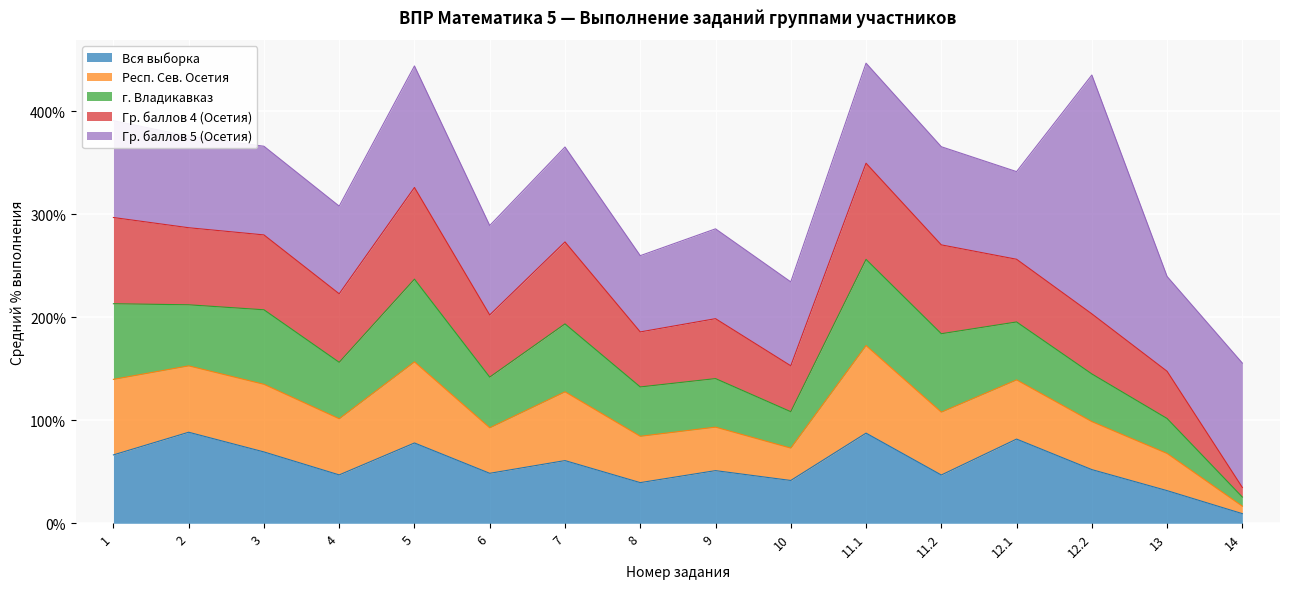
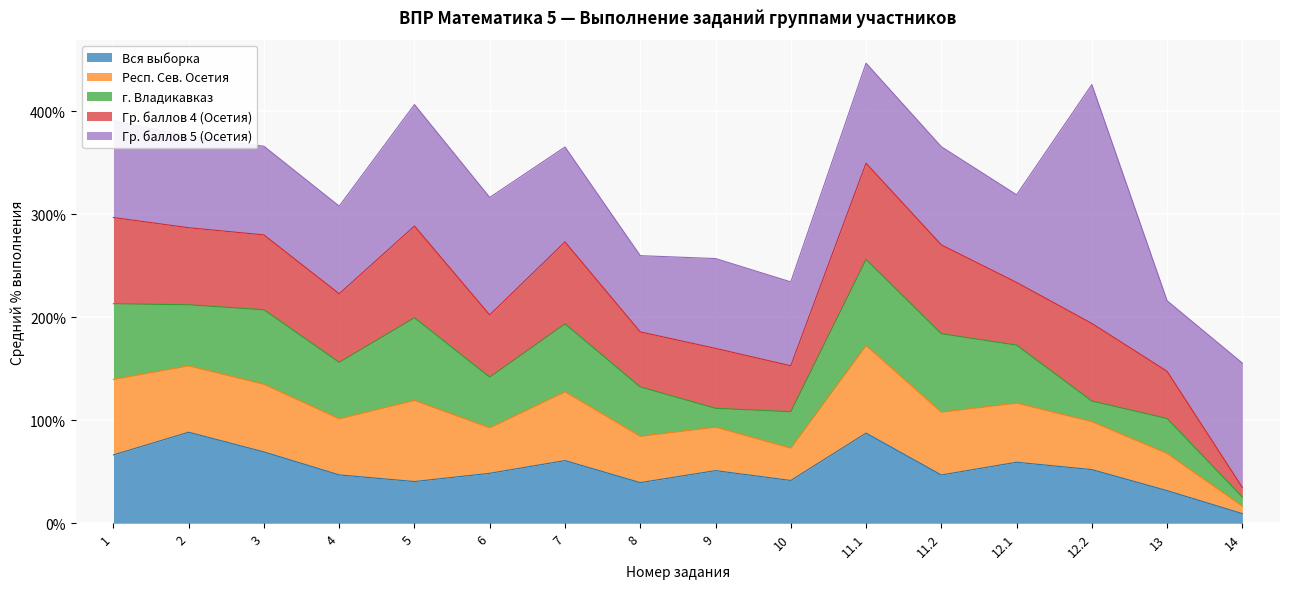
Вся выборка, 5: 78% -> 41%
Гр. баллов 5 (Осетия), 6: 87% -> 114%
г. Владикавказ, 9: 47% -> 18%
Вся выборка, 12.1: 82% -> 59%
г. Владикавказ, 12.2: 46% -> 20%
Гр. баллов 4 (Осетия), 12.2: 58% -> 75%
Гр. баллов 5 (Осетия), 13: 92% -> 69%
